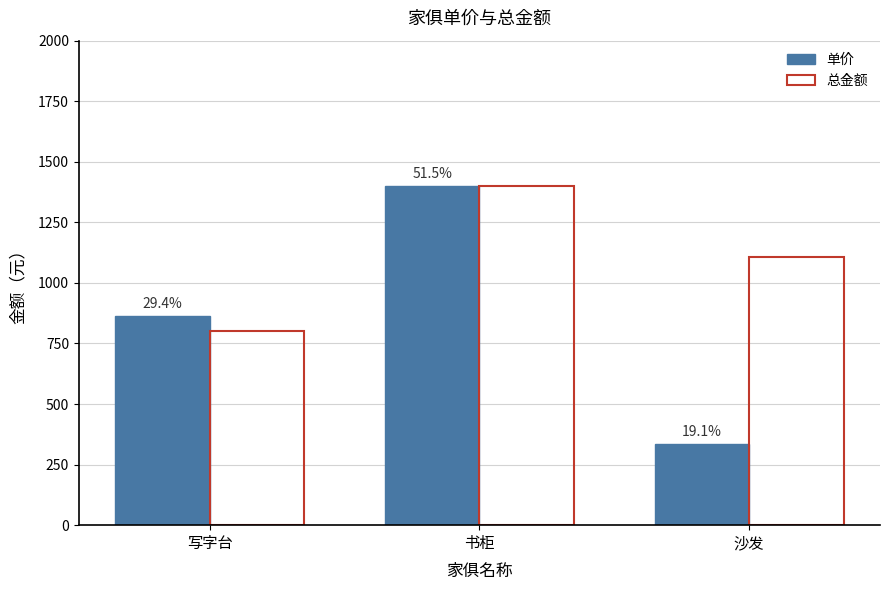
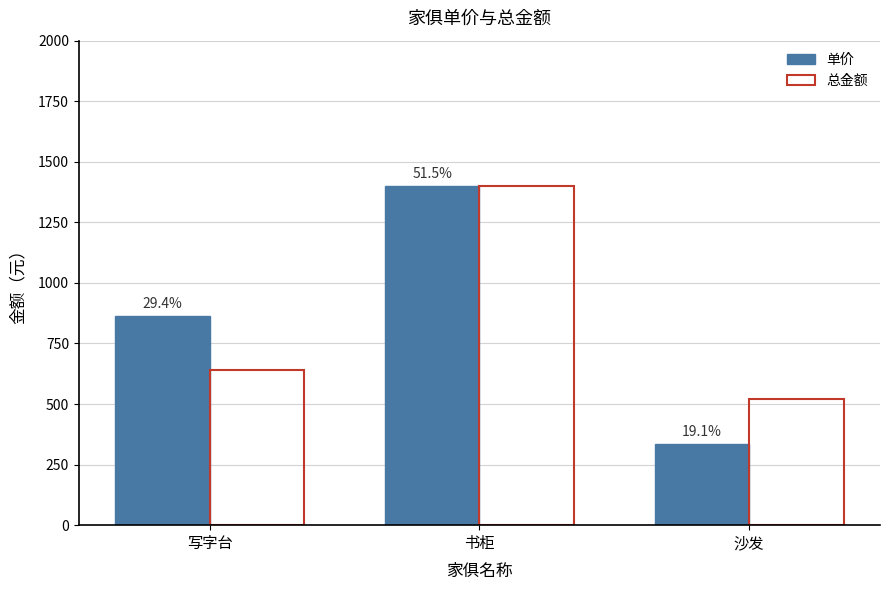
总金额, 写字台: 800 -> 640
总金额, 沙发: 1110 -> 520
